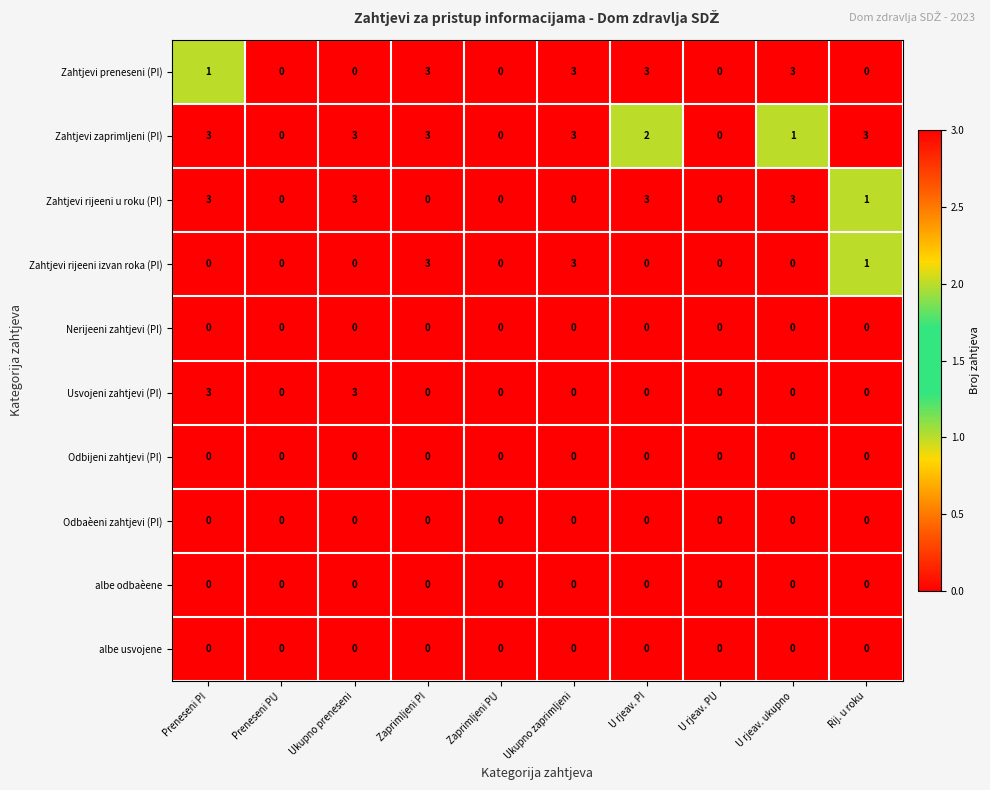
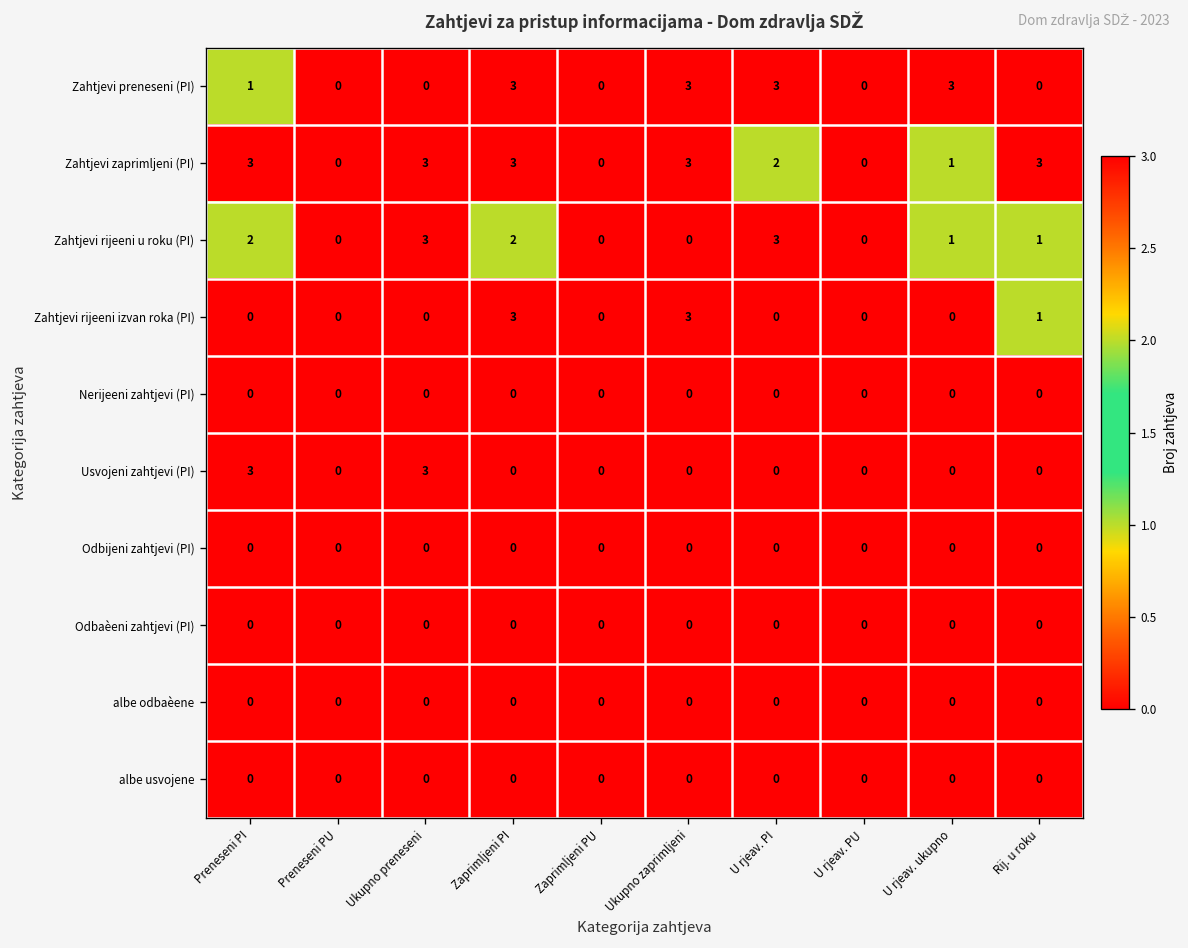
Zahtjevi rijeeni u roku (PI), Preneseni PI: 3 -> 2
Zahtjevi rijeeni u roku (PI), Zaprimljeni PI: 0 -> 2
Zahtjevi rijeeni u roku (PI), U rjeav. ukupno: 3 -> 1
